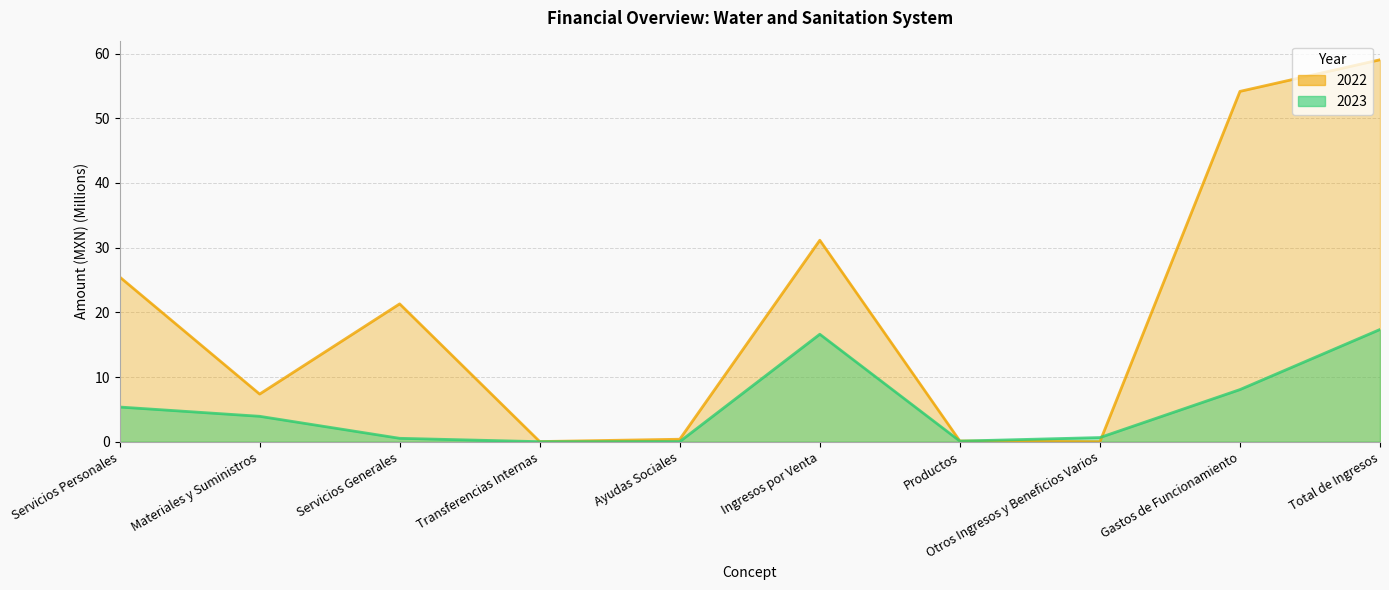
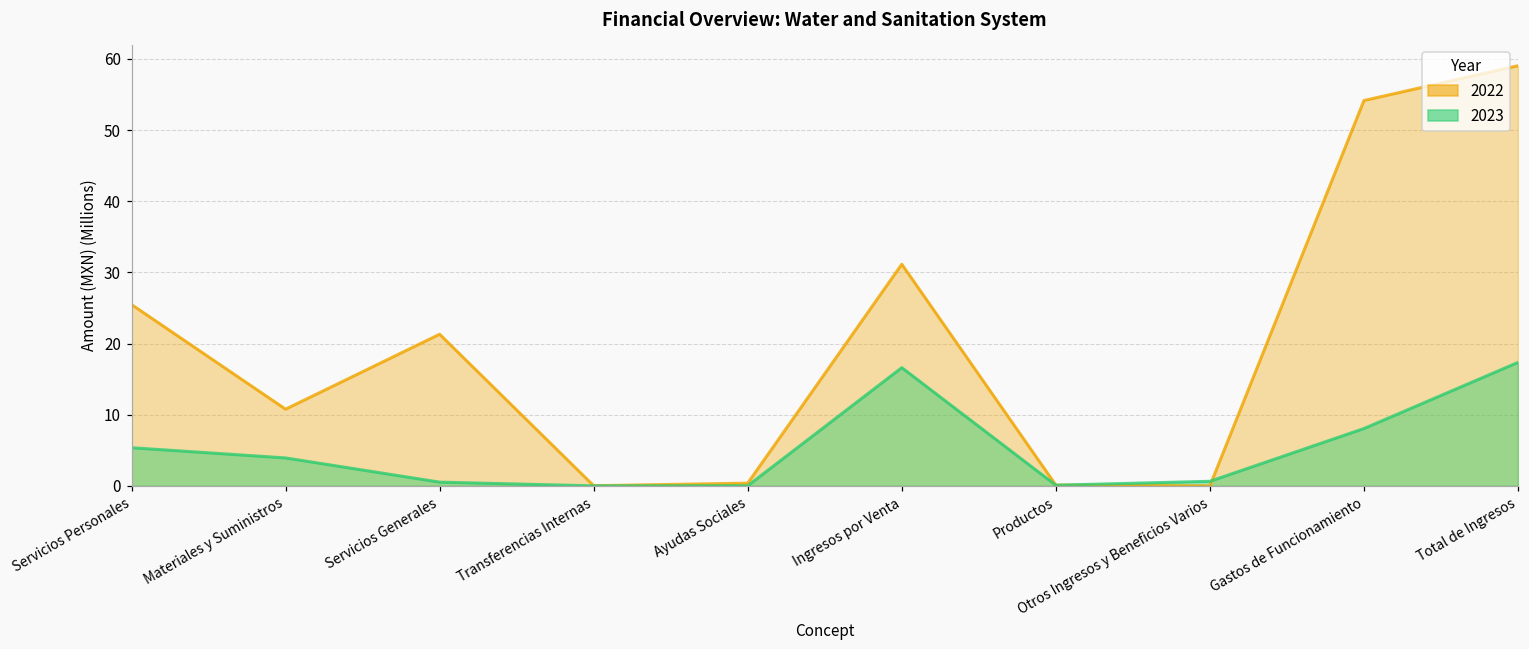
2022, Materiales y Suministros: 7 -> 11
